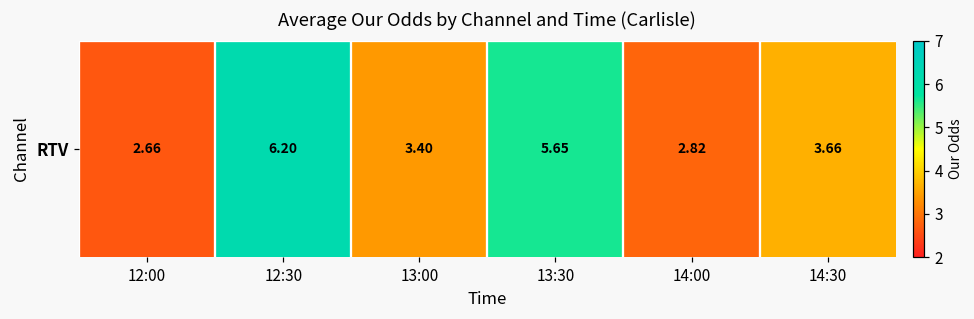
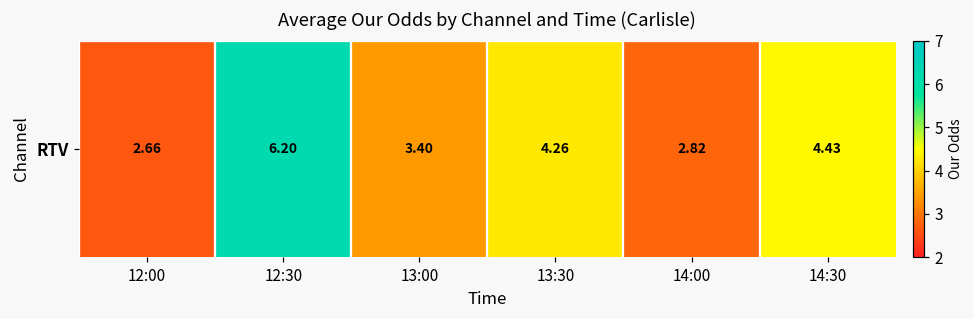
RTV, 13:30: 5.65 -> 4.26
RTV, 14:30: 3.66 -> 4.43
